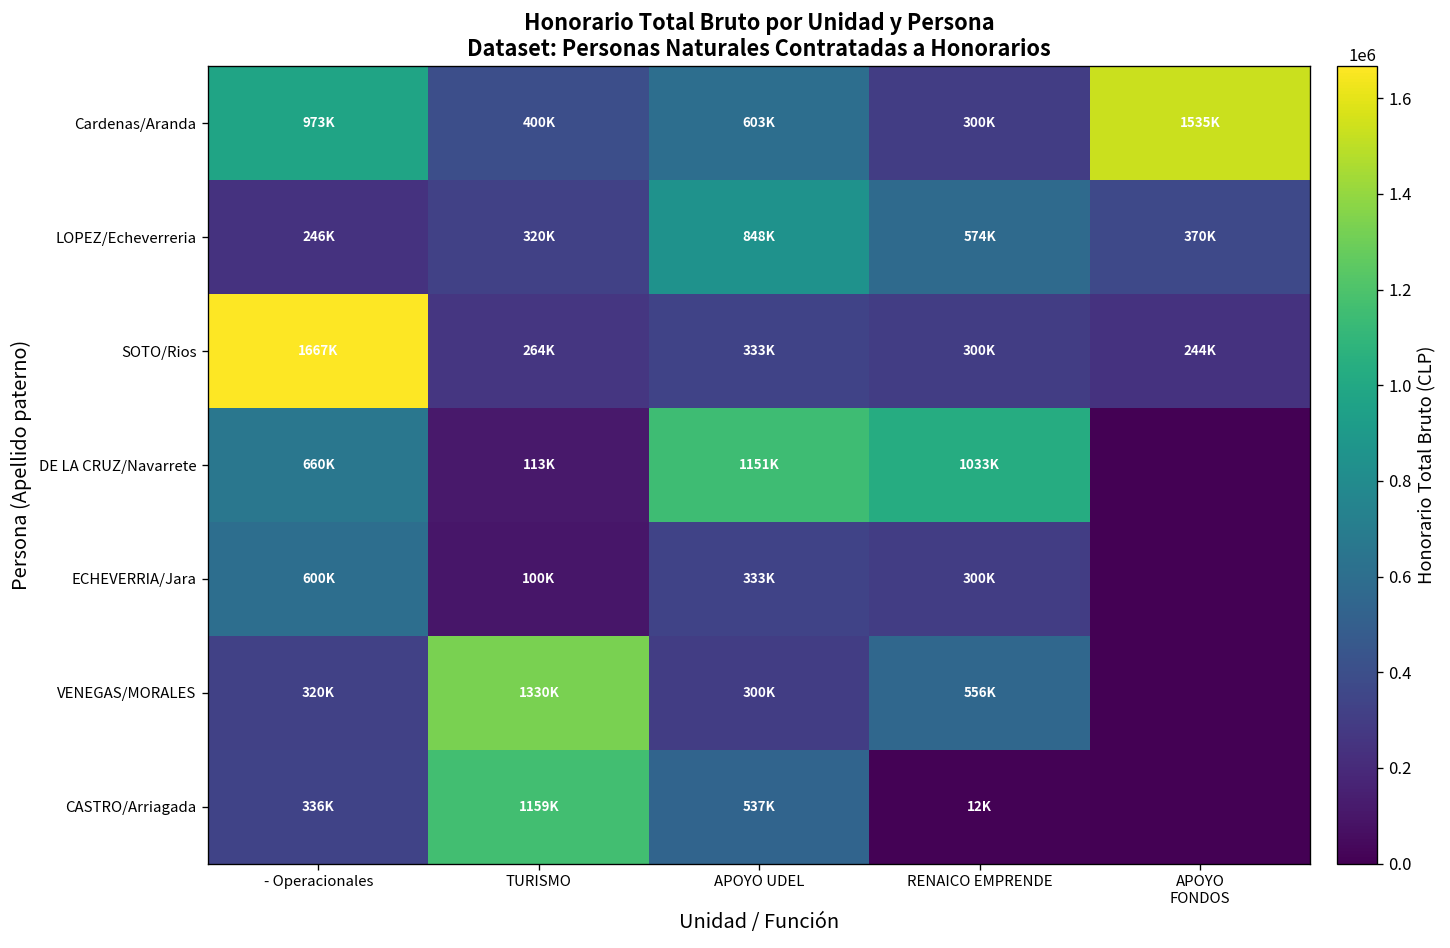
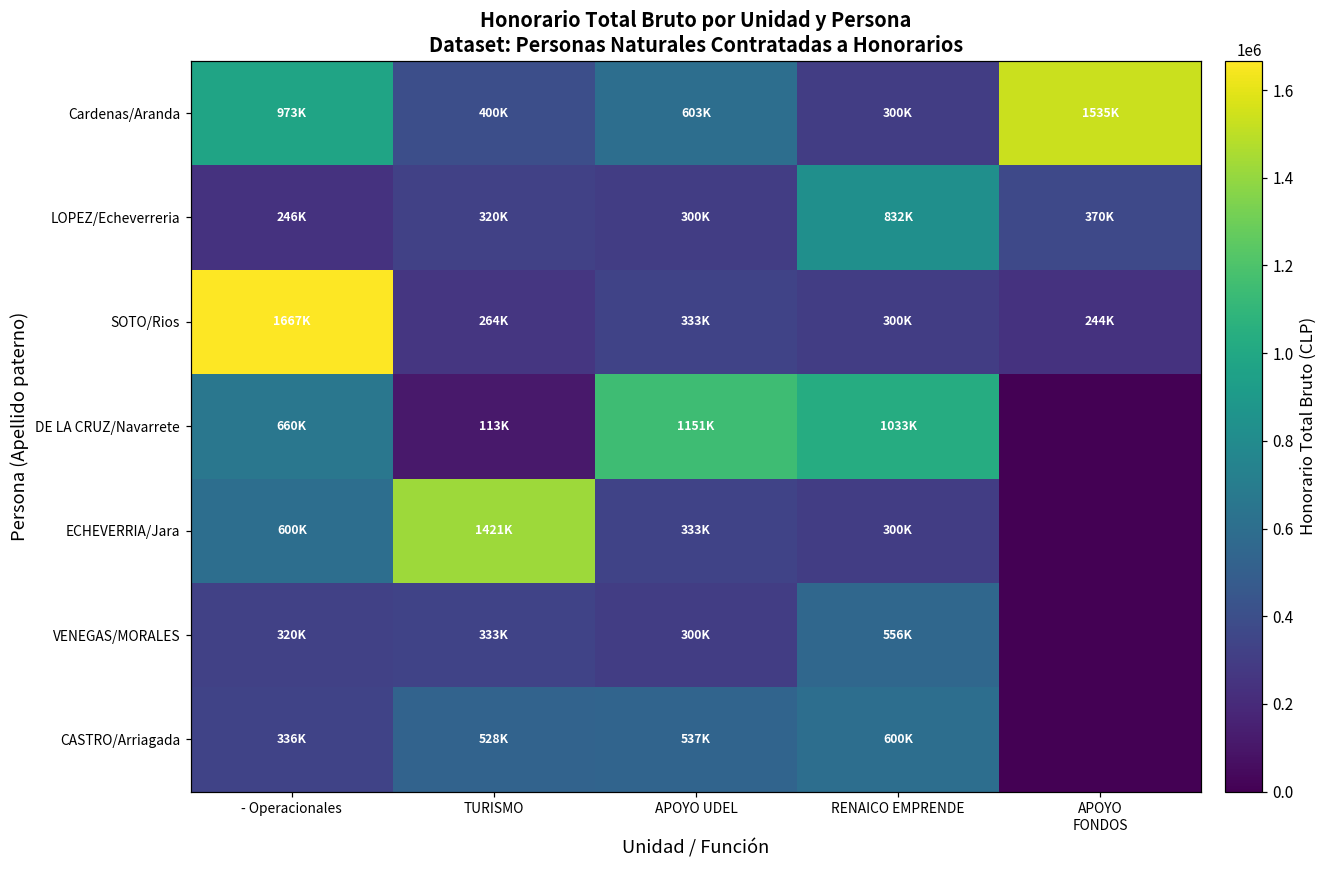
LOPEZ/Echeverreria, APOYO UDEL: 848K -> 300K
LOPEZ/Echeverreria, RENAICO EMPRENDE: 574K -> 832K
ECHEVERRIA/Jara, TURISMO: 100K -> 1421K
VENEGAS/MORALES, TURISMO: 1330K -> 333K
CASTRO/Arriagada, TURISMO: 1159K -> 528K
CASTRO/Arriagada, RENAICO EMPRENDE: 12K -> 600K
